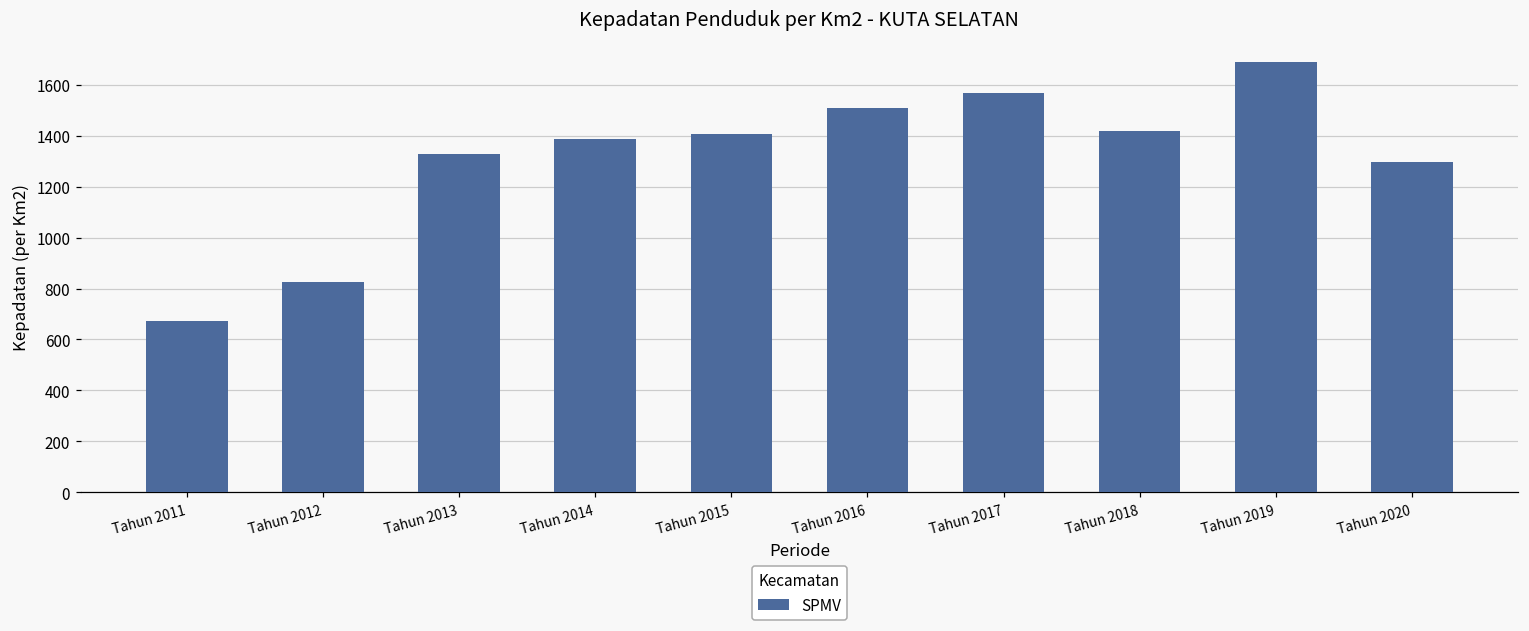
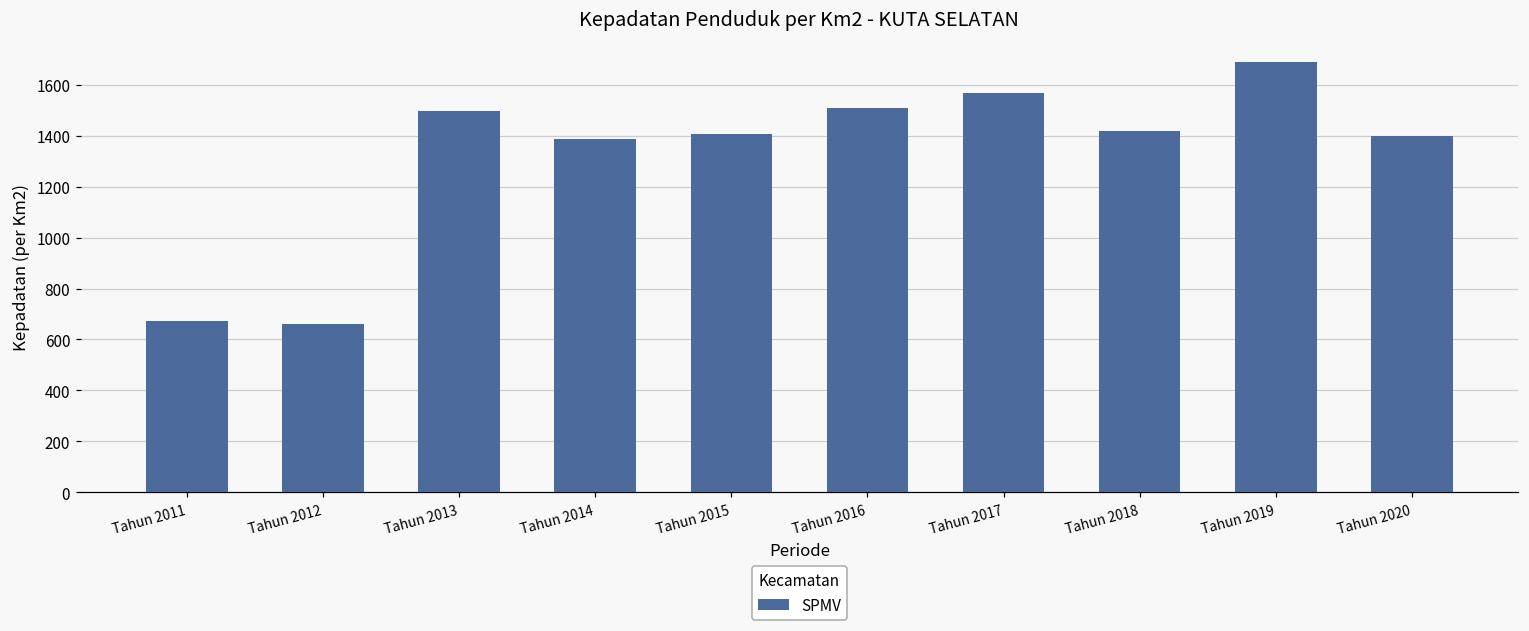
Tahun 2012: 830 -> 660
Tahun 2013: 1330 -> 1500
Tahun 2020: 1300 -> 1400
